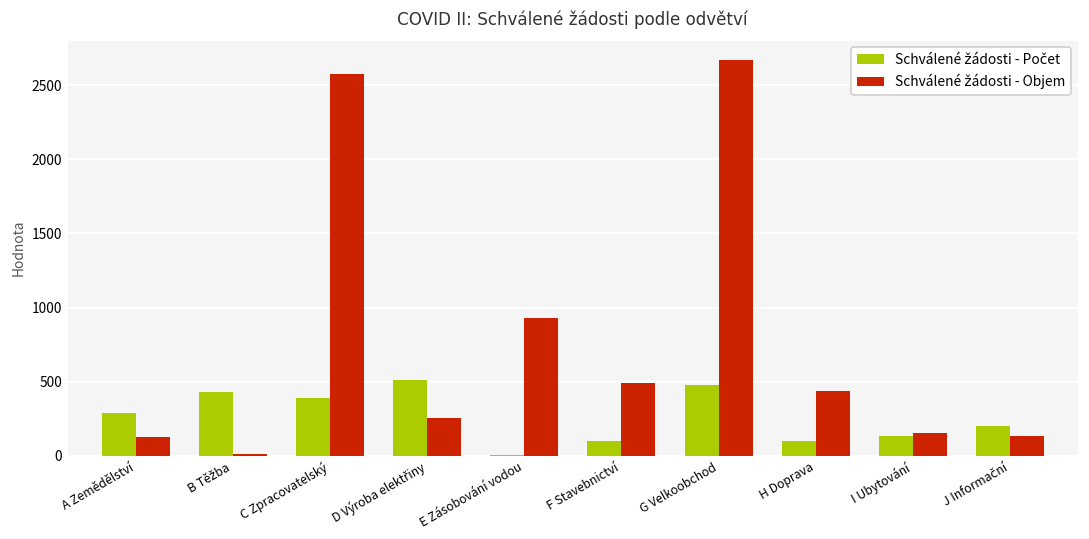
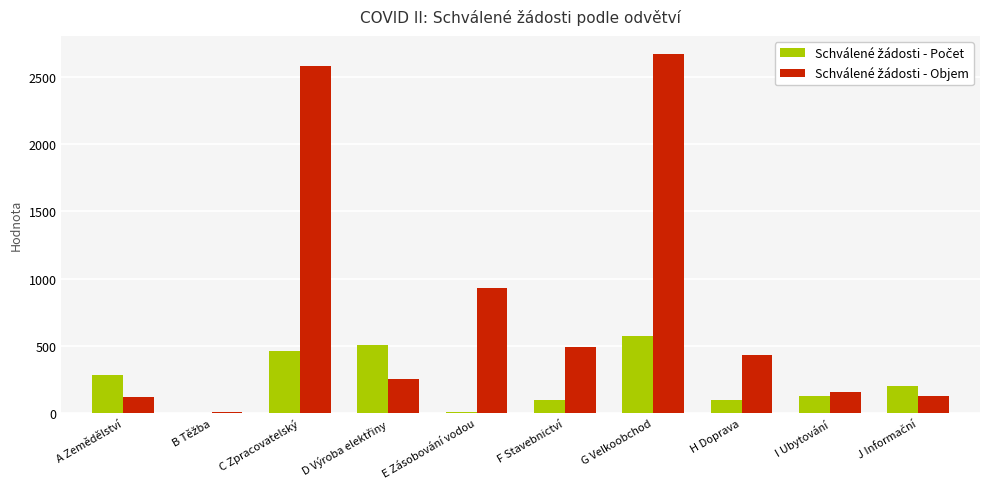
Schválené žádosti - Počet, B Těžba: 430 -> 0
Schválené žádosti - Počet, C Zpracovatelský: 390 -> 460
Schválené žádosti - Počet, G Velkoobchod: 480 -> 580
